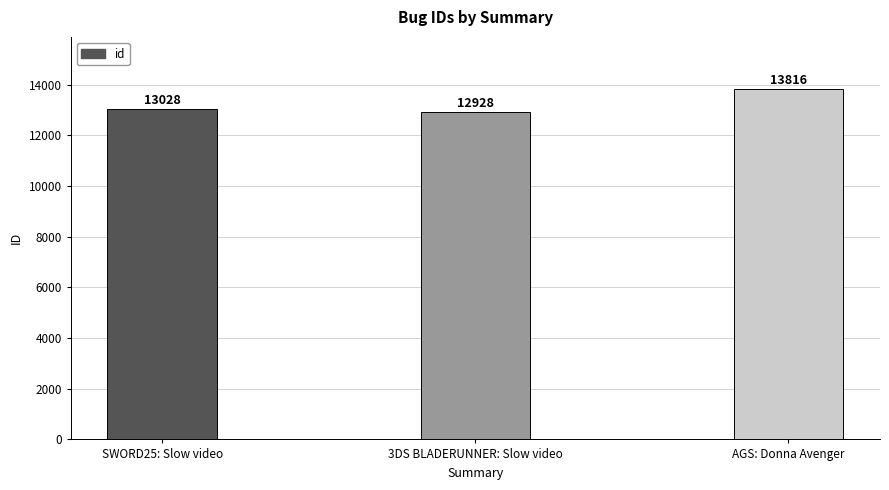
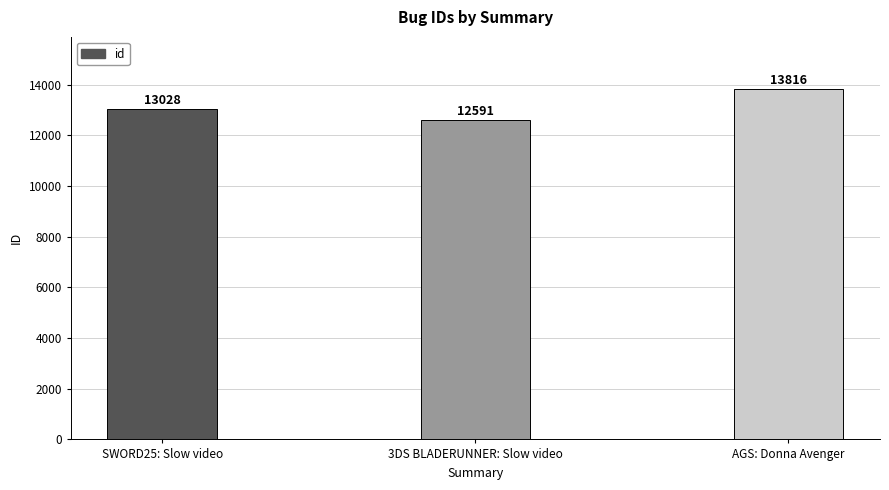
3DS BLADERUNNER: Slow video: 12928 -> 12591
